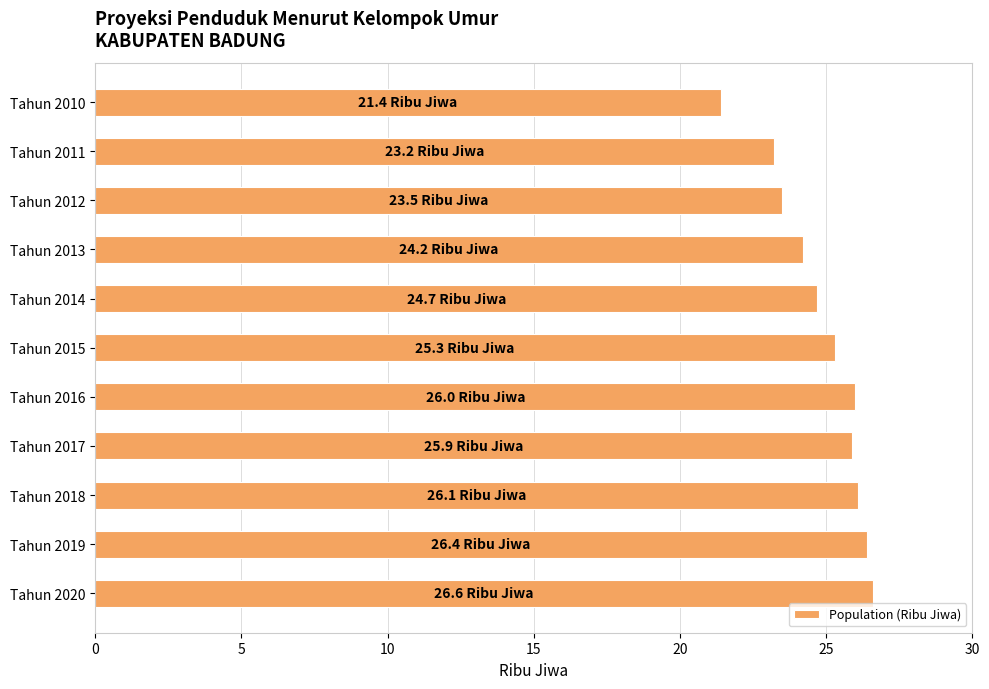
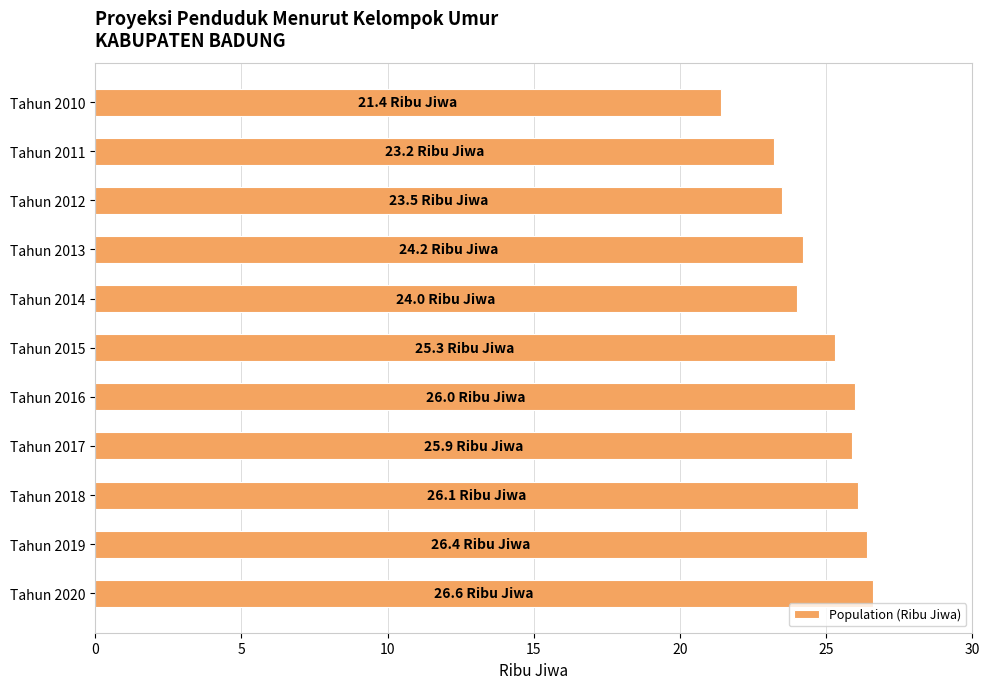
Tahun 2014: 24.7 -> 24.0
